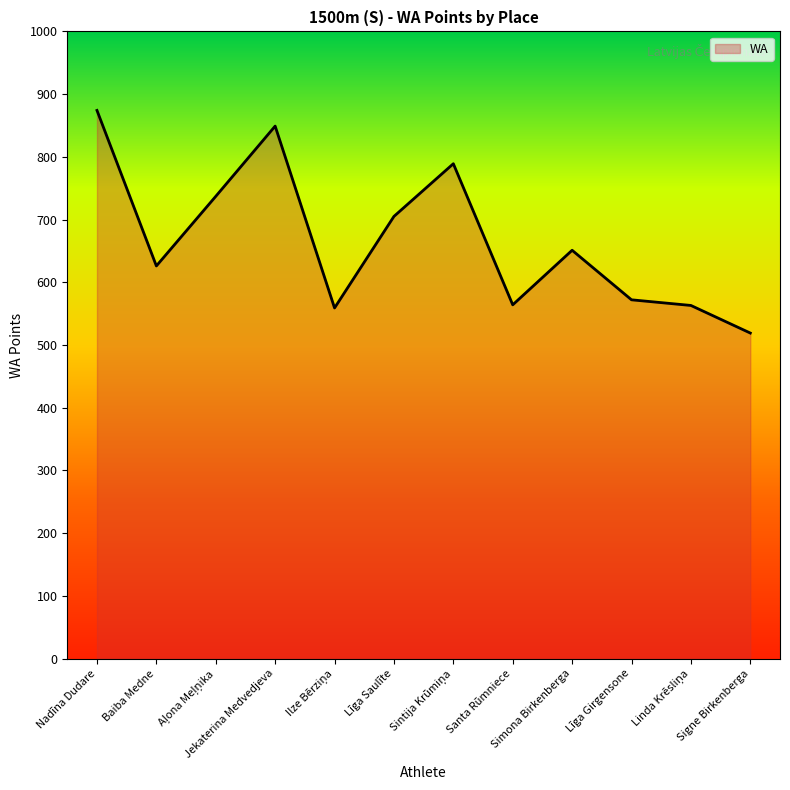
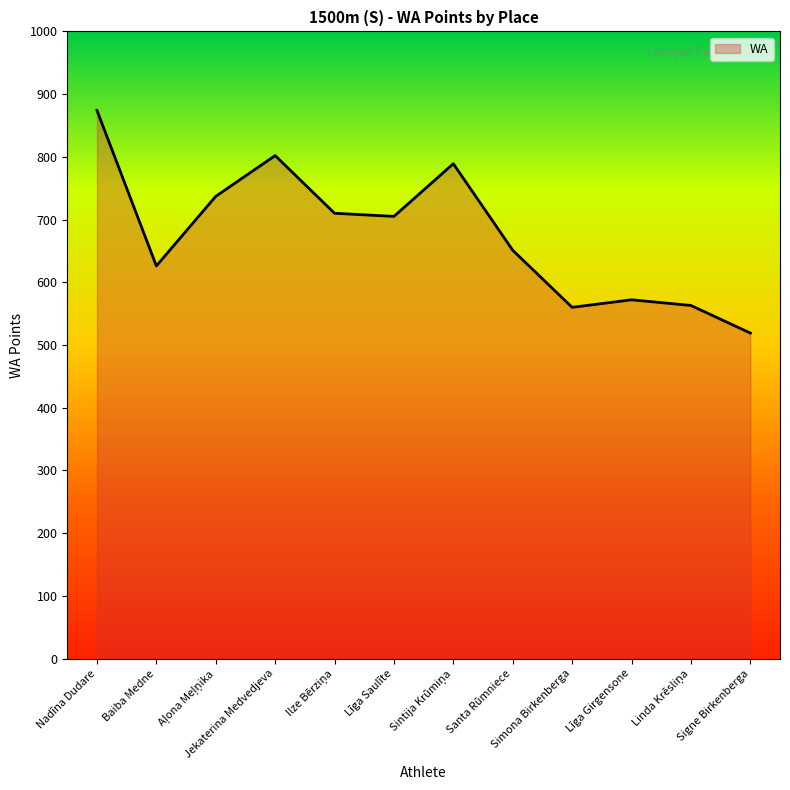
Jekaterina Medvedjeva: 850 -> 800
Ilze Bērziņa: 560 -> 710
Santa Rūmniece: 560 -> 650
Simona Birkenberga: 650 -> 560
